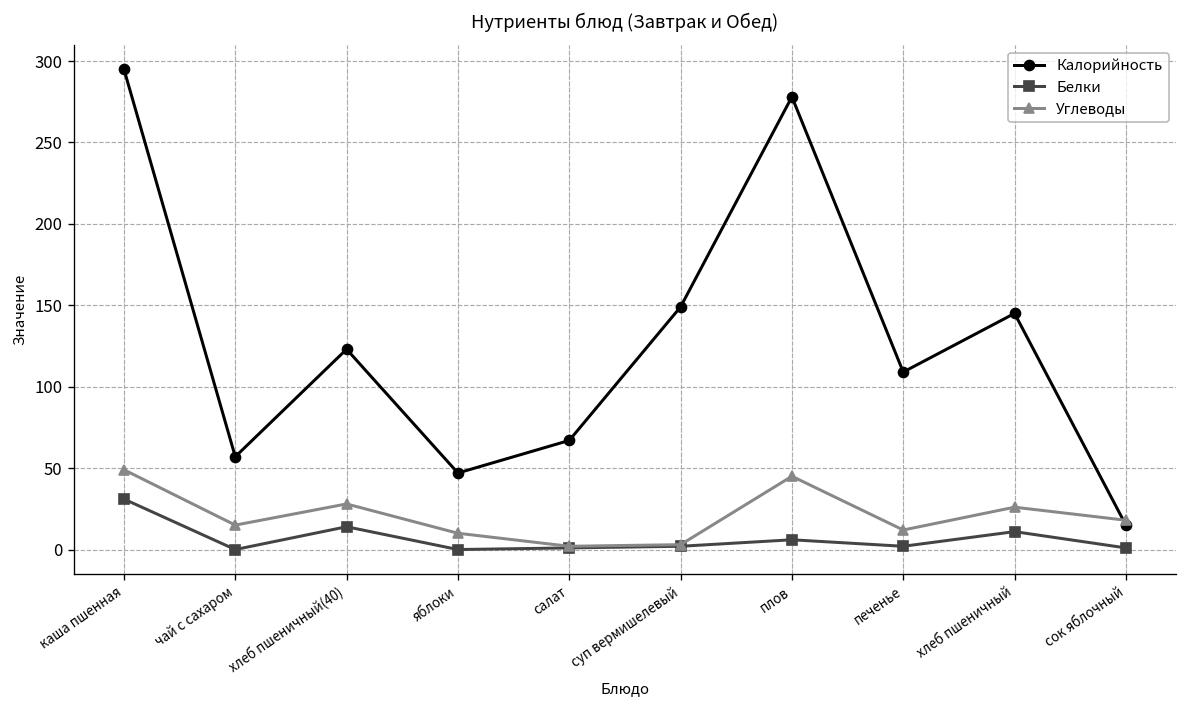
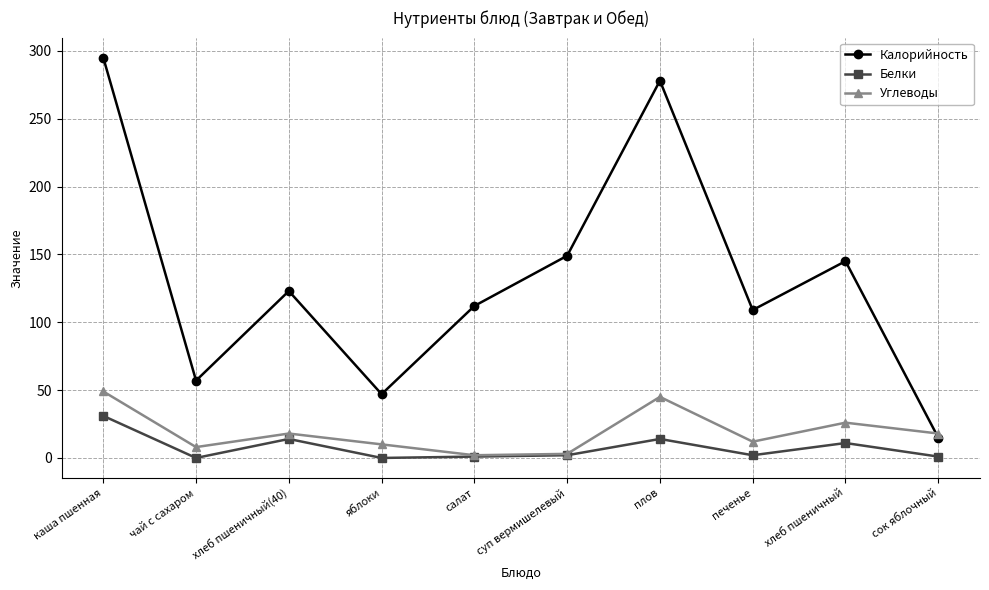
Углеводы, чай с сахаром: 15 -> 8
Углеводы, хлеб пшеничный(40): 28 -> 18
Калорийность, салат: 67 -> 112
Белки, плов: 6 -> 14
